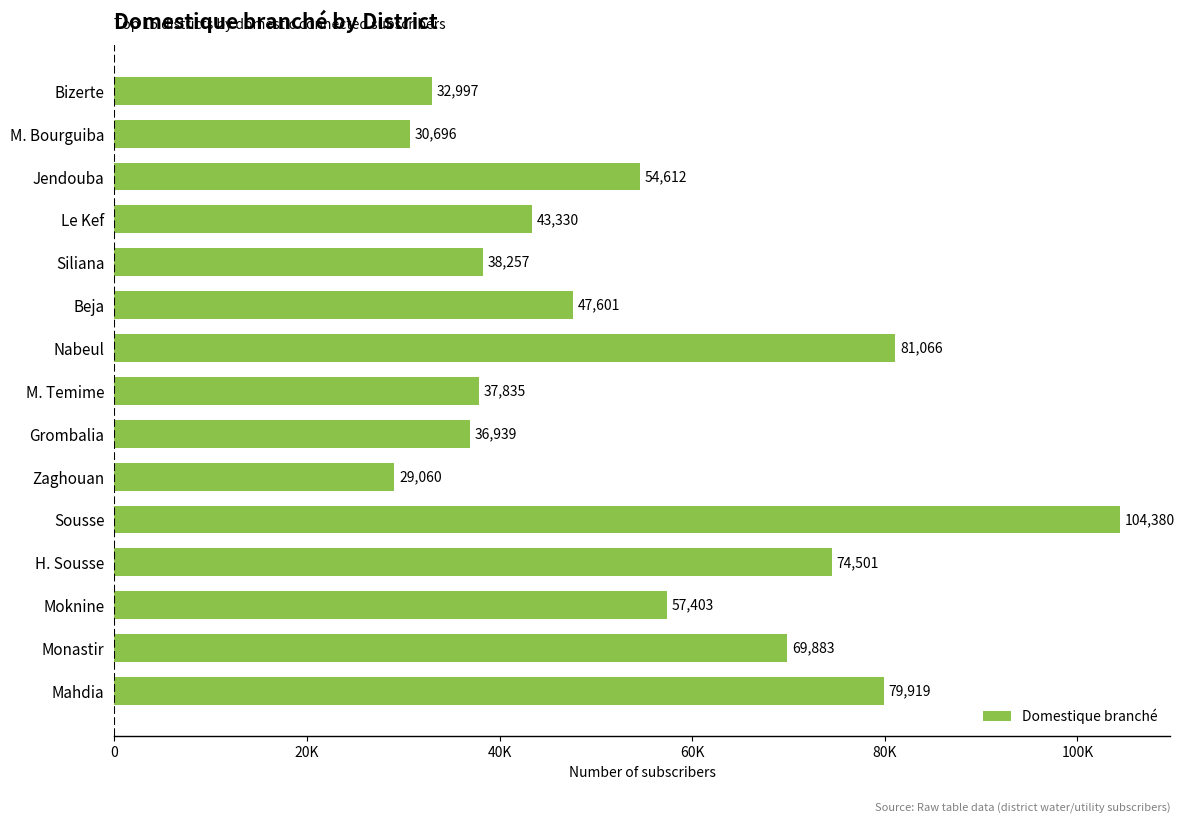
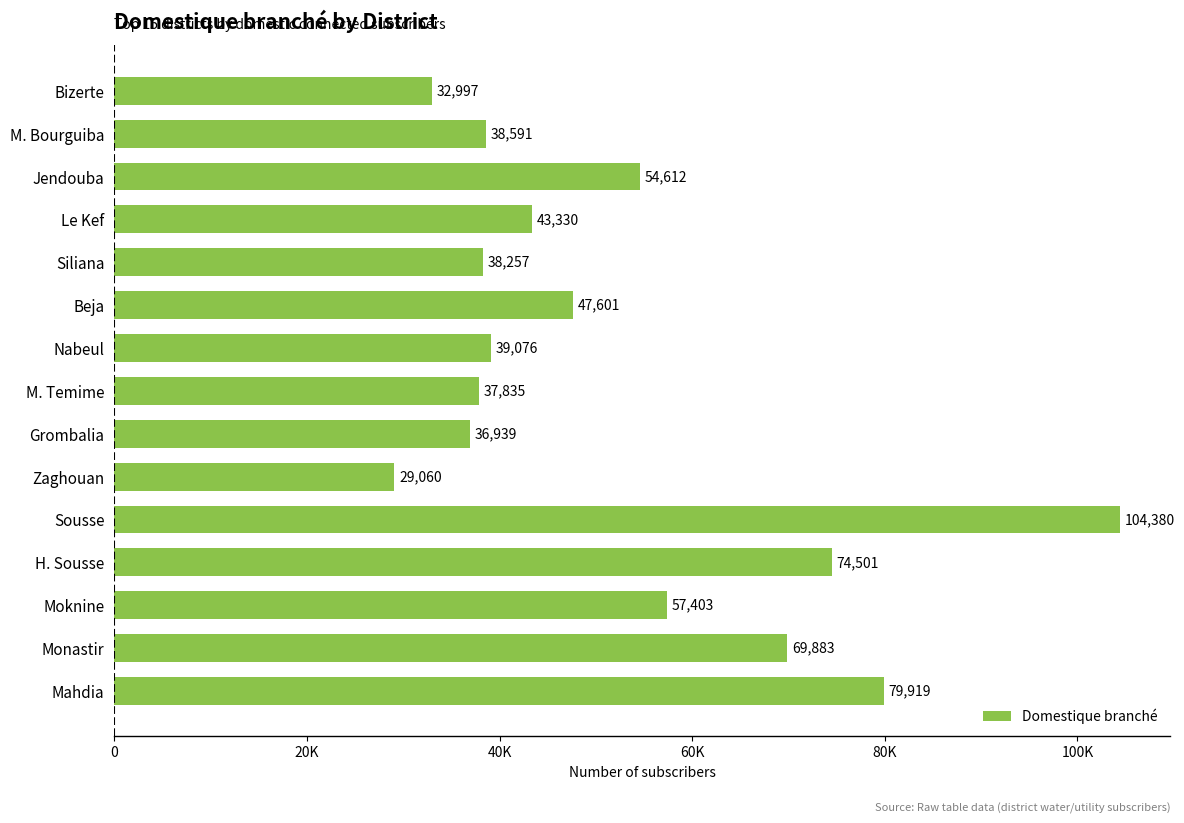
M. Bourguiba: 30,696 -> 38,591
Nabeul: 81,066 -> 39,076
